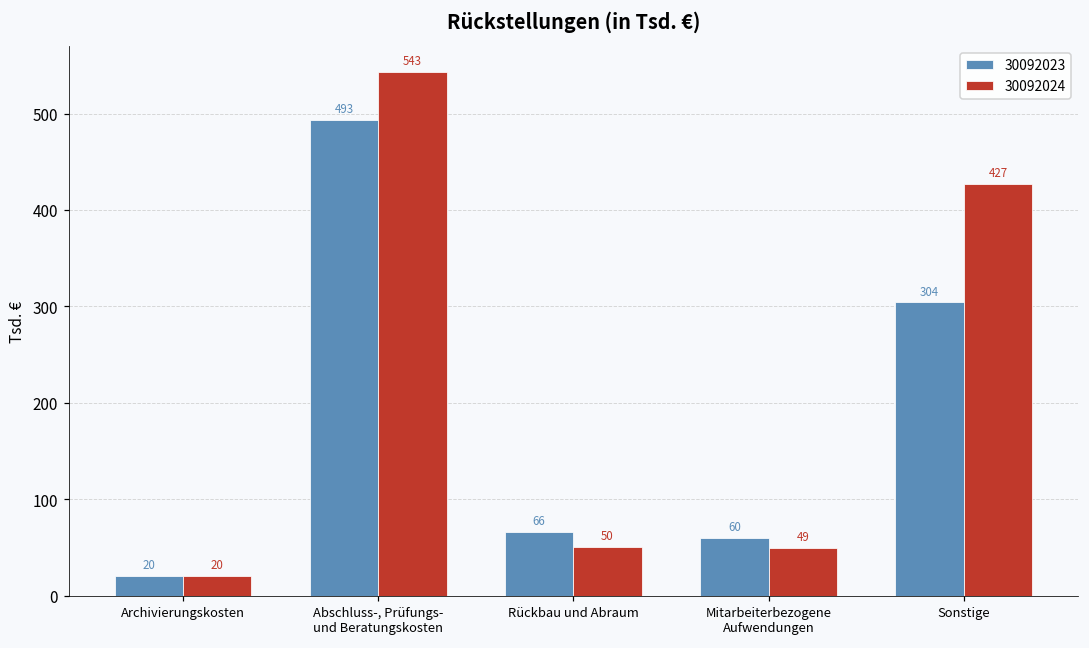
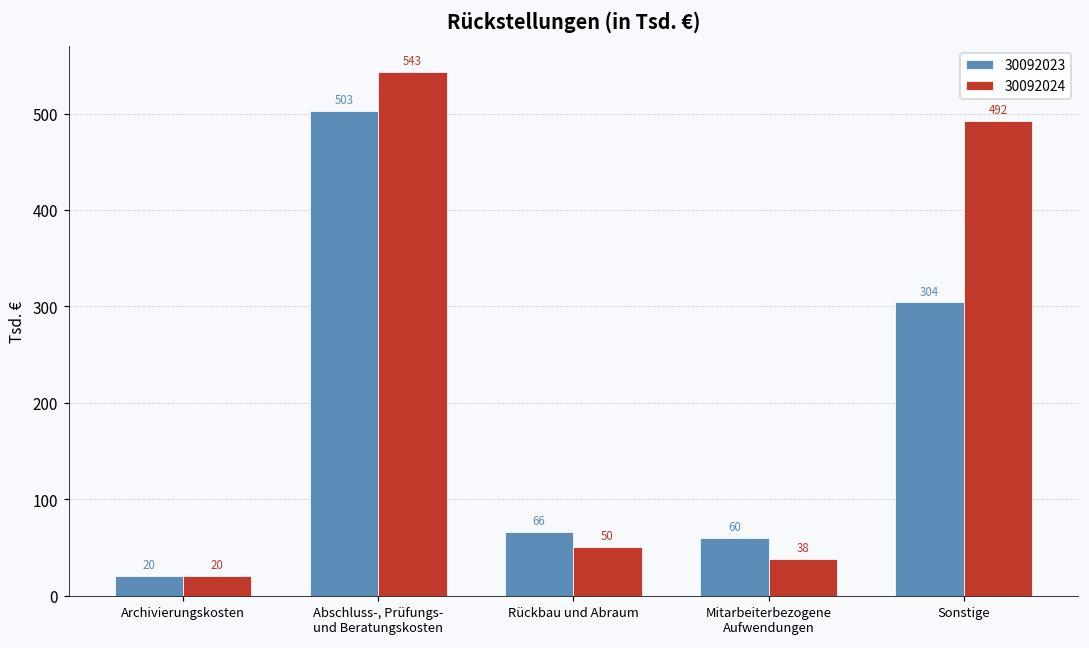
30092023, Abschluss-, Prüfungs- und Beratungskosten: 493 -> 503
30092024, Mitarbeiterbezogene Aufwendungen: 49 -> 38
30092024, Sonstige: 427 -> 492
